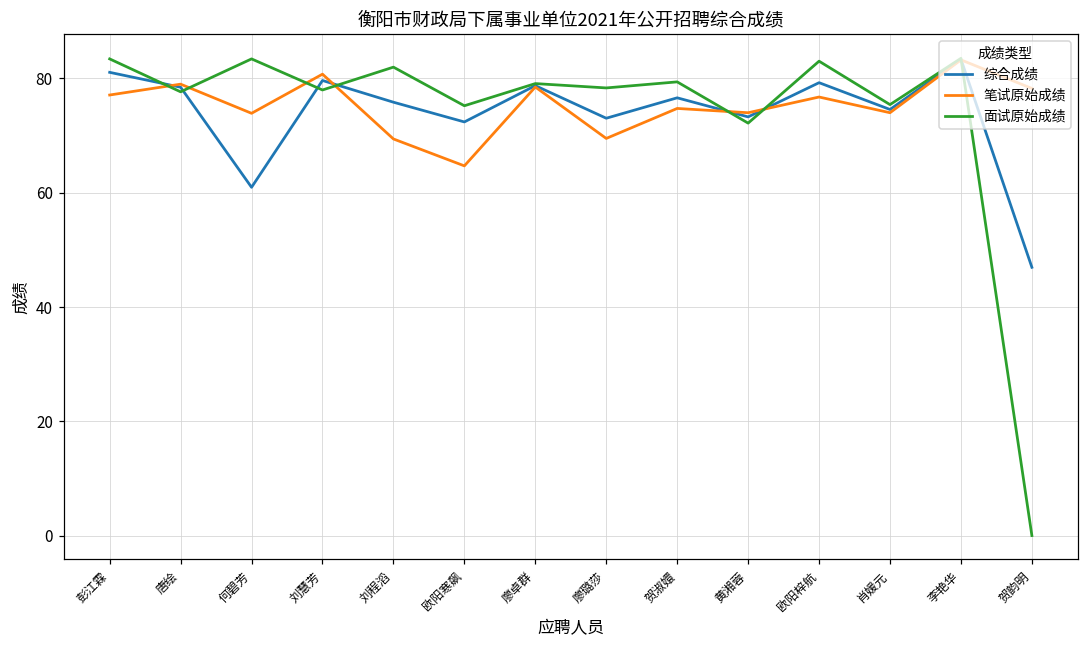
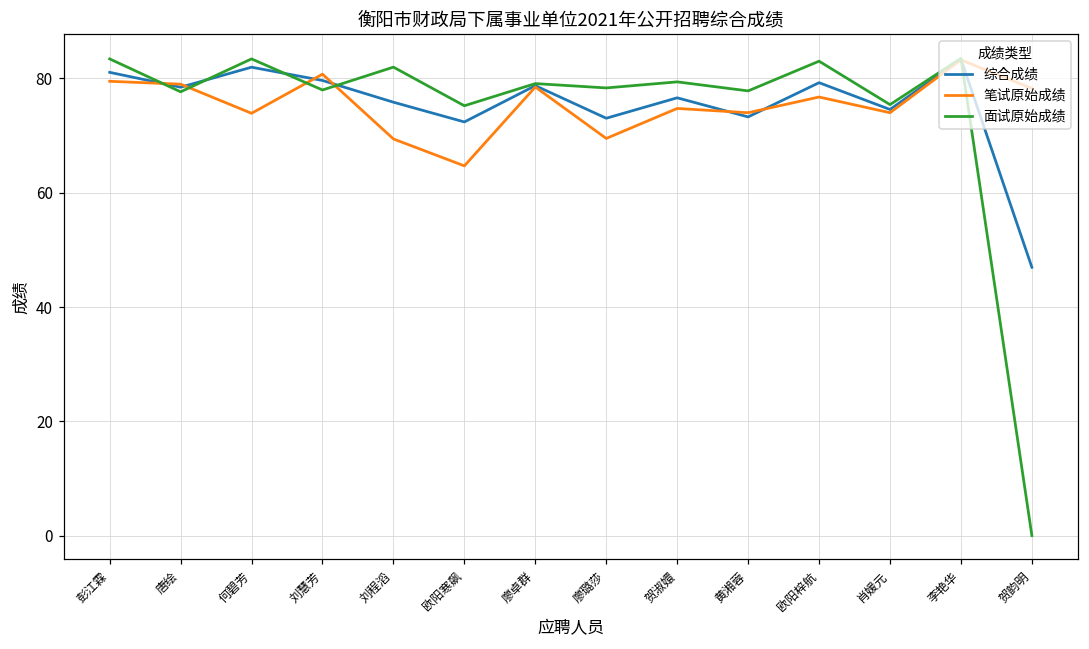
笔试原始成绩, 彭江霖: 77 -> 80
综合成绩, 何碧芳: 61 -> 82
面试原始成绩, 黄湘蓉: 72 -> 78
